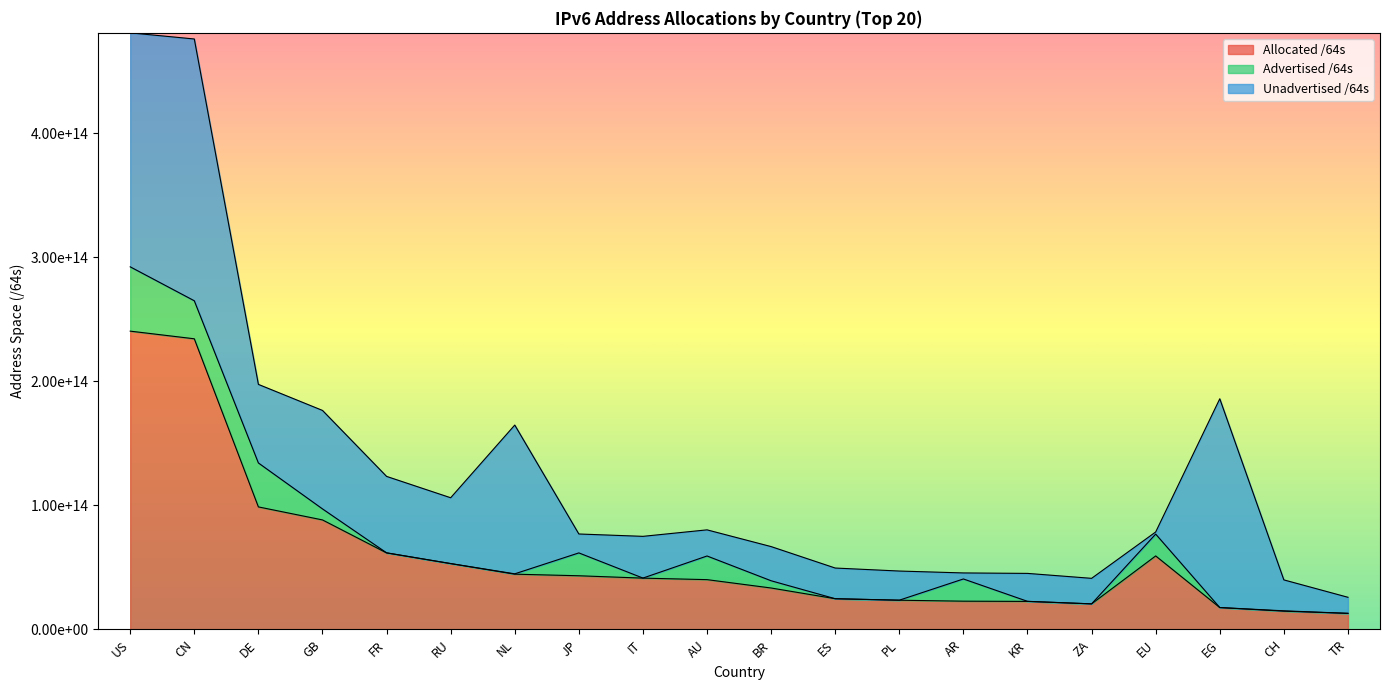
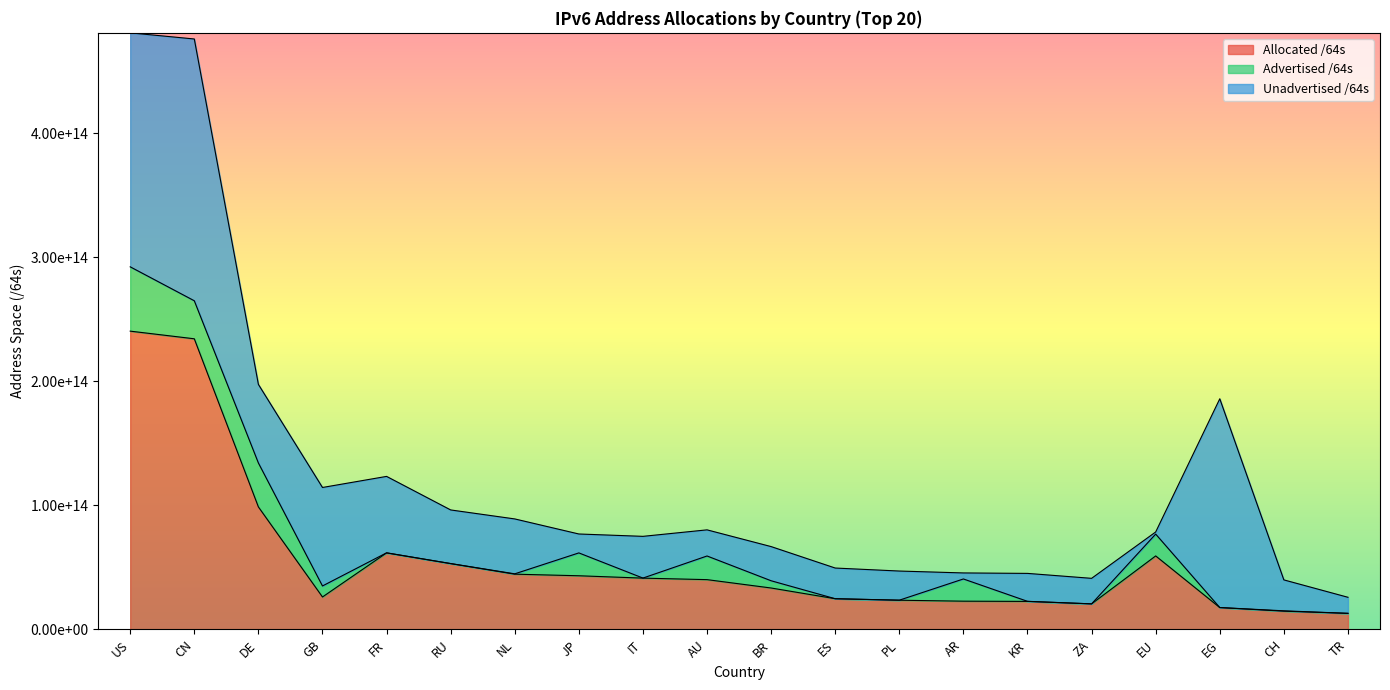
Allocated /64s, GB: 88000000000000 -> 26000000000000
Unadvertised /64s, RU: 53000000000000 -> 43000000000000
Unadvertised /64s, NL: 120000000000000 -> 44000000000000
